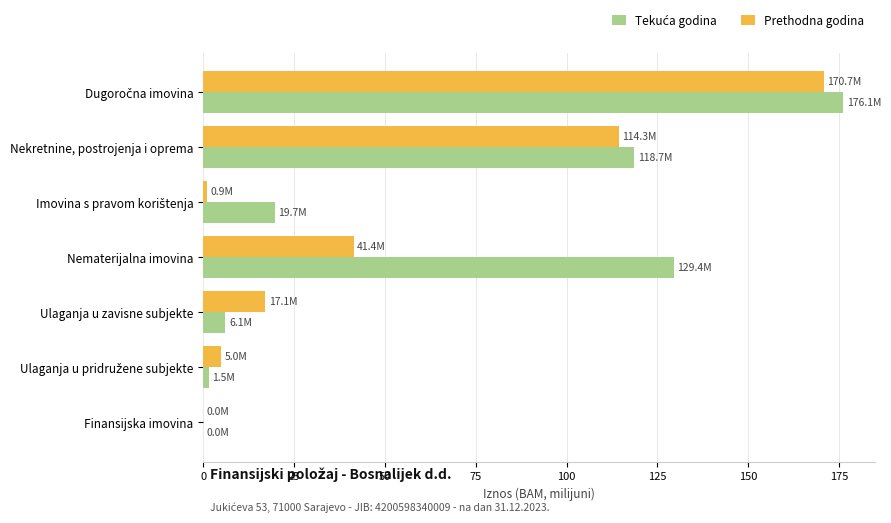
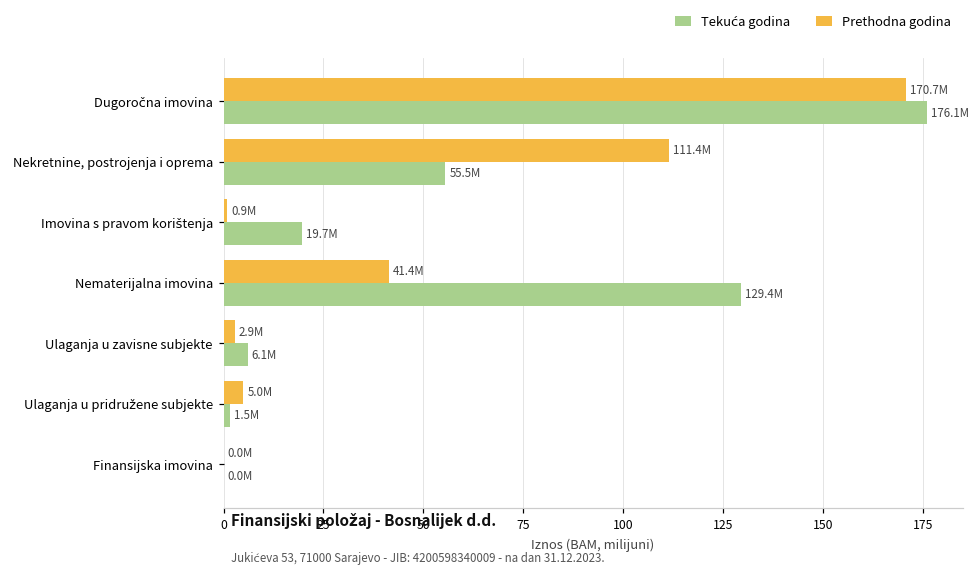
Prethodna godina, Nekretnine, postrojenja i oprema: 114.3M -> 111.4M
Tekuća godina, Nekretnine, postrojenja i oprema: 118.7M -> 55.5M
Prethodna godina, Ulaganja u zavisne subjekte: 17.1M -> 2.9M
